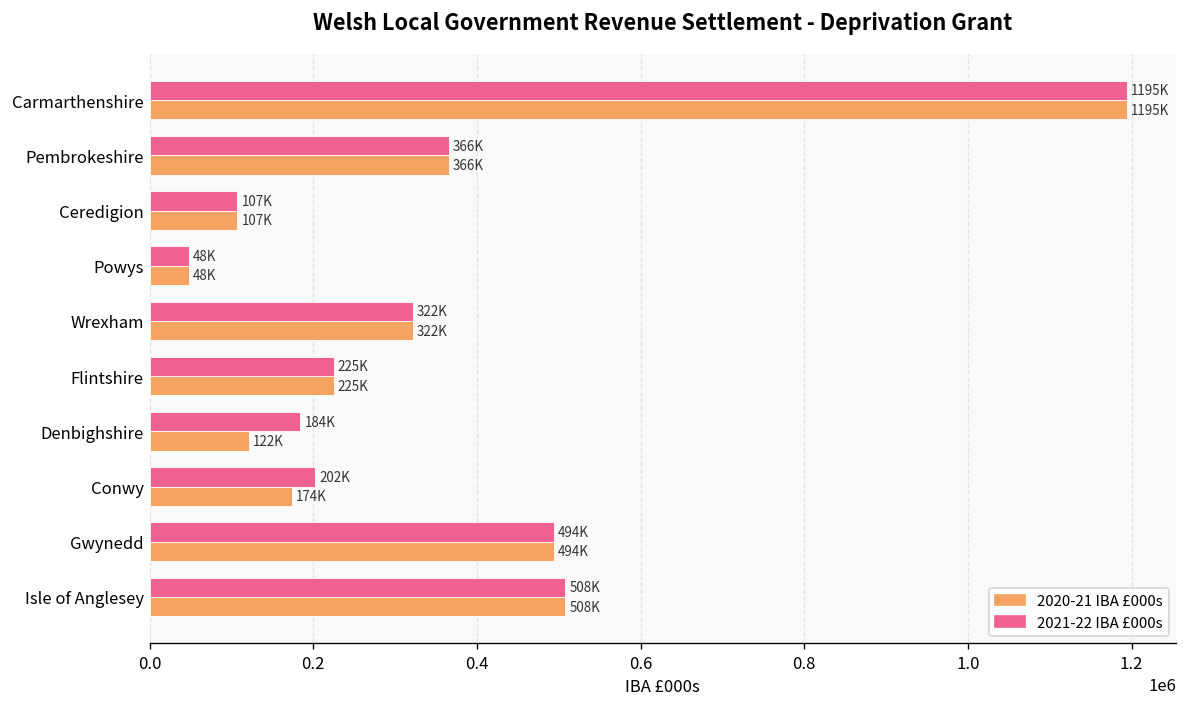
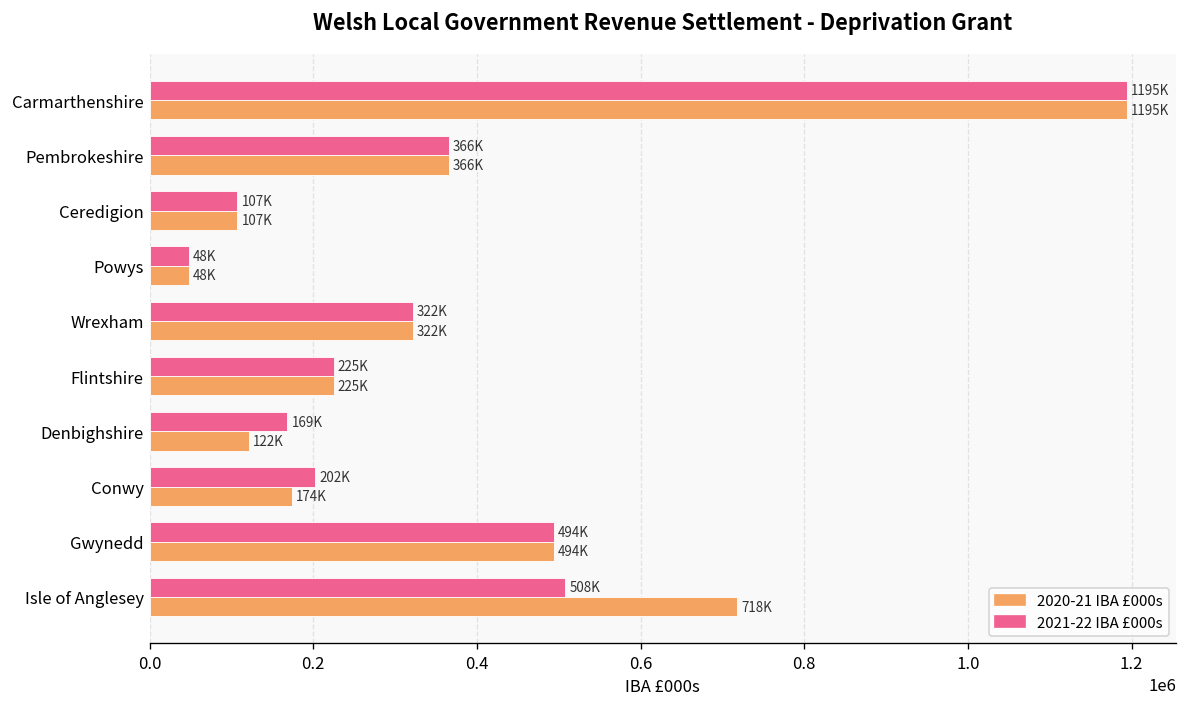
2021-22 IBA £000s, Denbighshire: 184K -> 169K
2020-21 IBA £000s, Isle of Anglesey: 508K -> 718K
